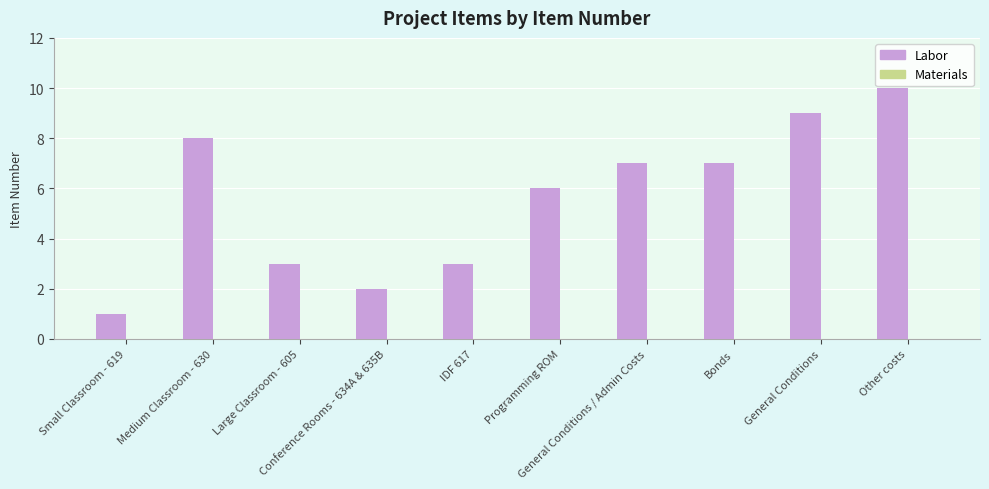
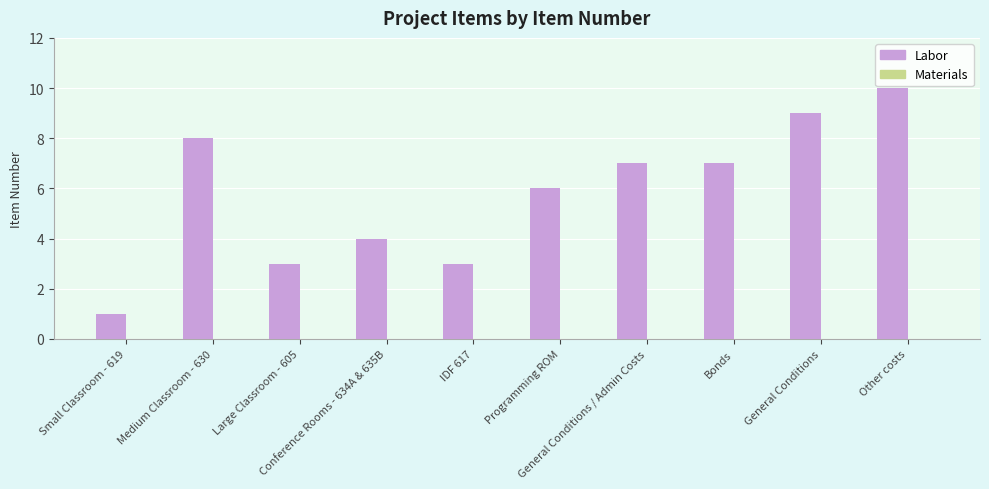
Labor, Conference Rooms - 634A & 635B: 2 -> 4
